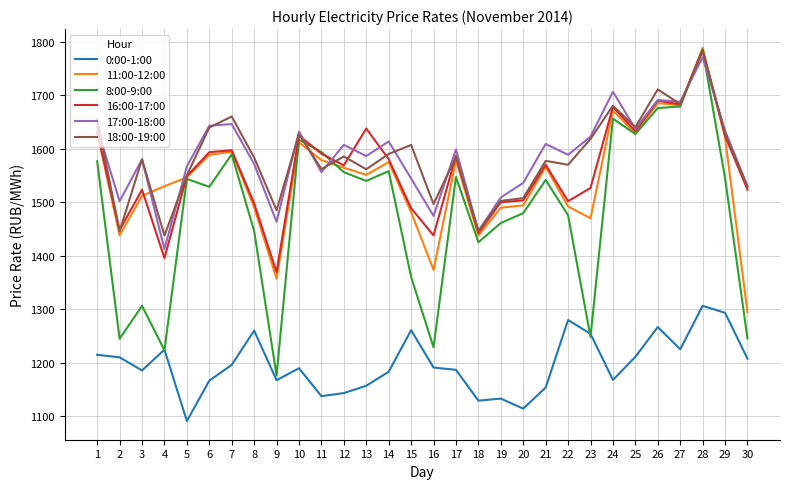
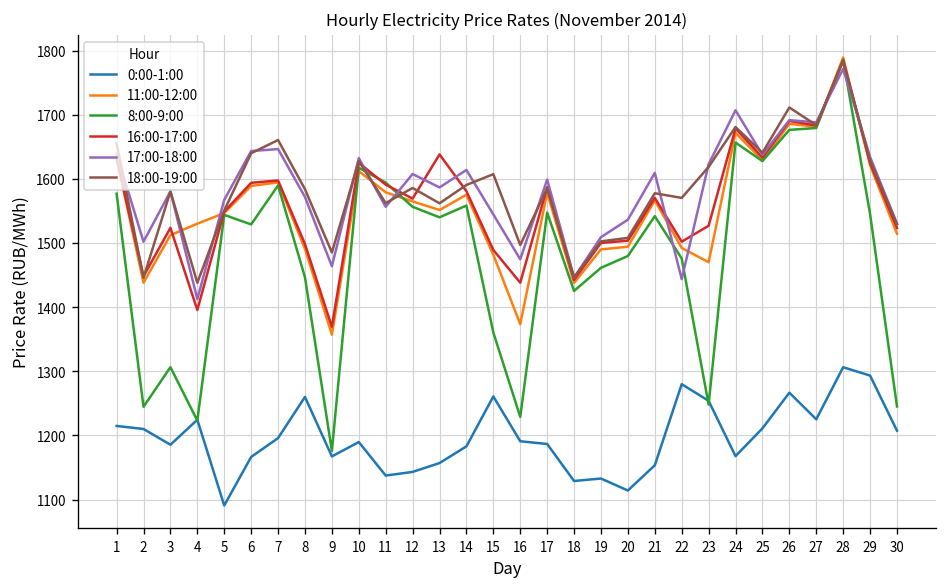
17:00-18:00, 22: 1590 -> 1440
11:00-12:00, 30: 1290 -> 1510
